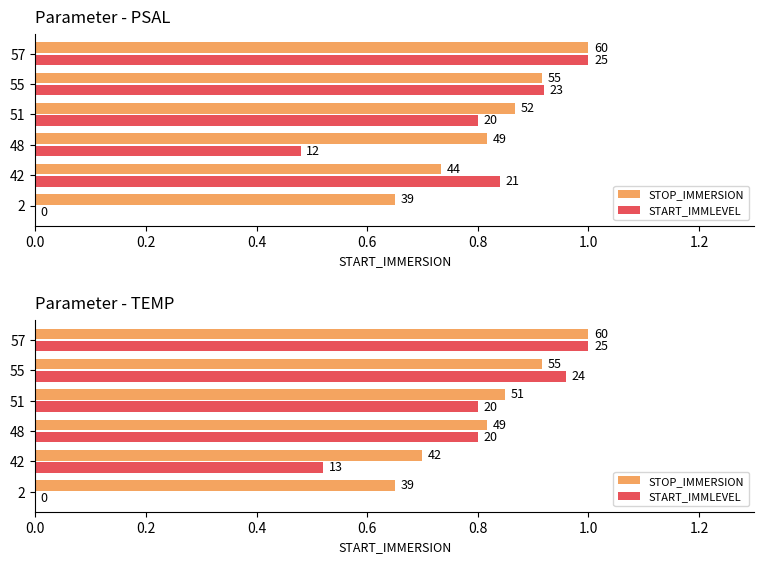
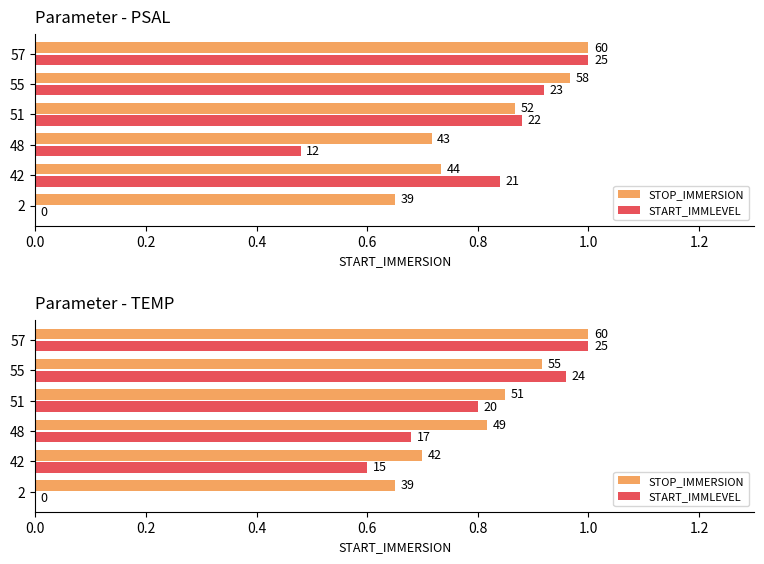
Parameter - PSAL, STOP_IMMERSION, 55: 55 -> 58
Parameter - PSAL, START_IMMLEVEL, 51: 20 -> 22
Parameter - PSAL, STOP_IMMERSION, 48: 49 -> 43
Parameter - TEMP, START_IMMLEVEL, 48: 20 -> 17
Parameter - TEMP, START_IMMLEVEL, 42: 13 -> 15
